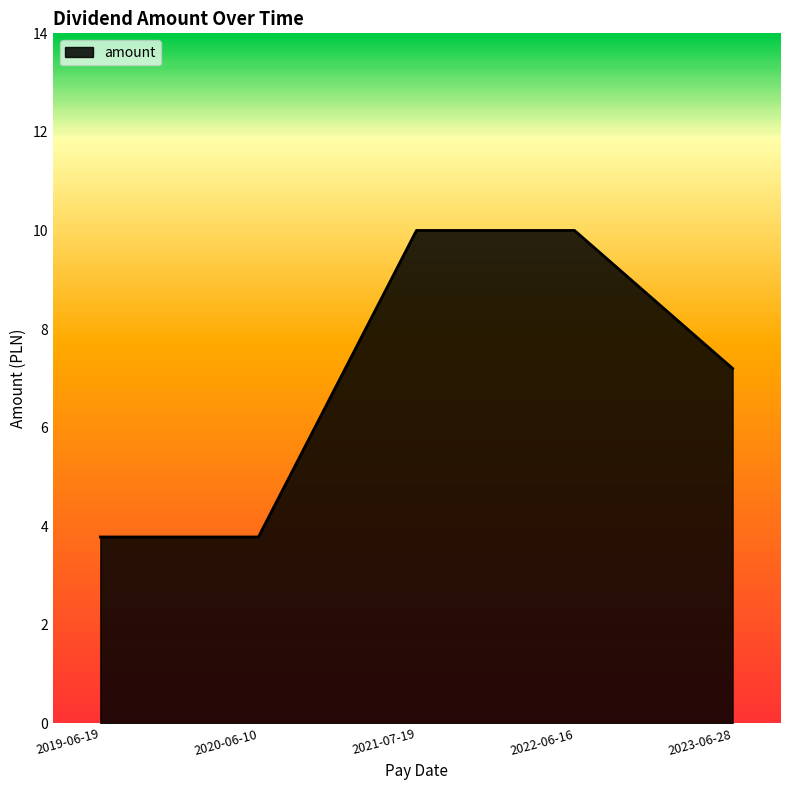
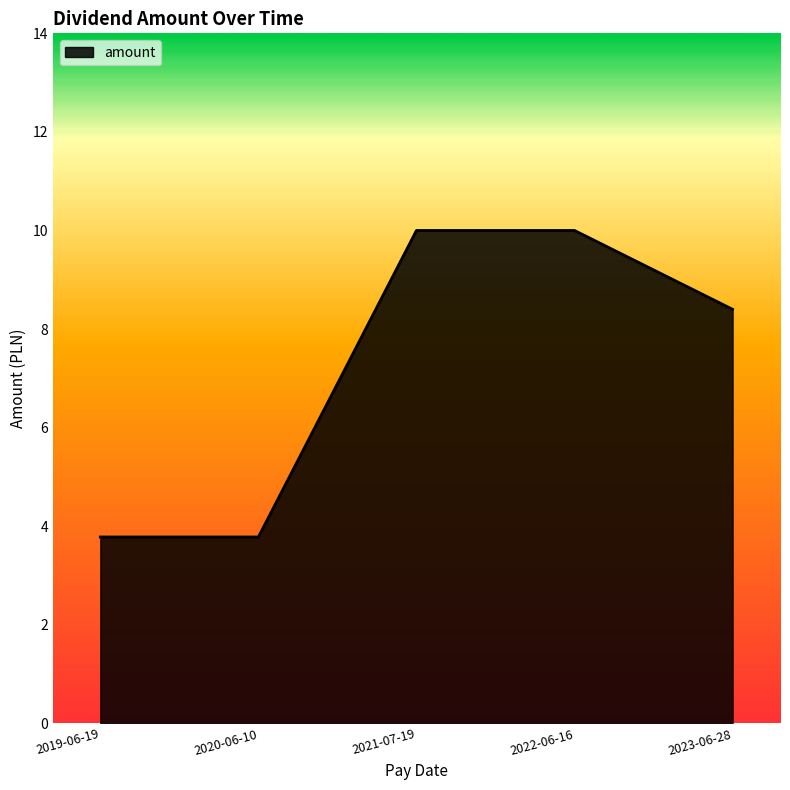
2023-06-28: 7.2 -> 8.4
